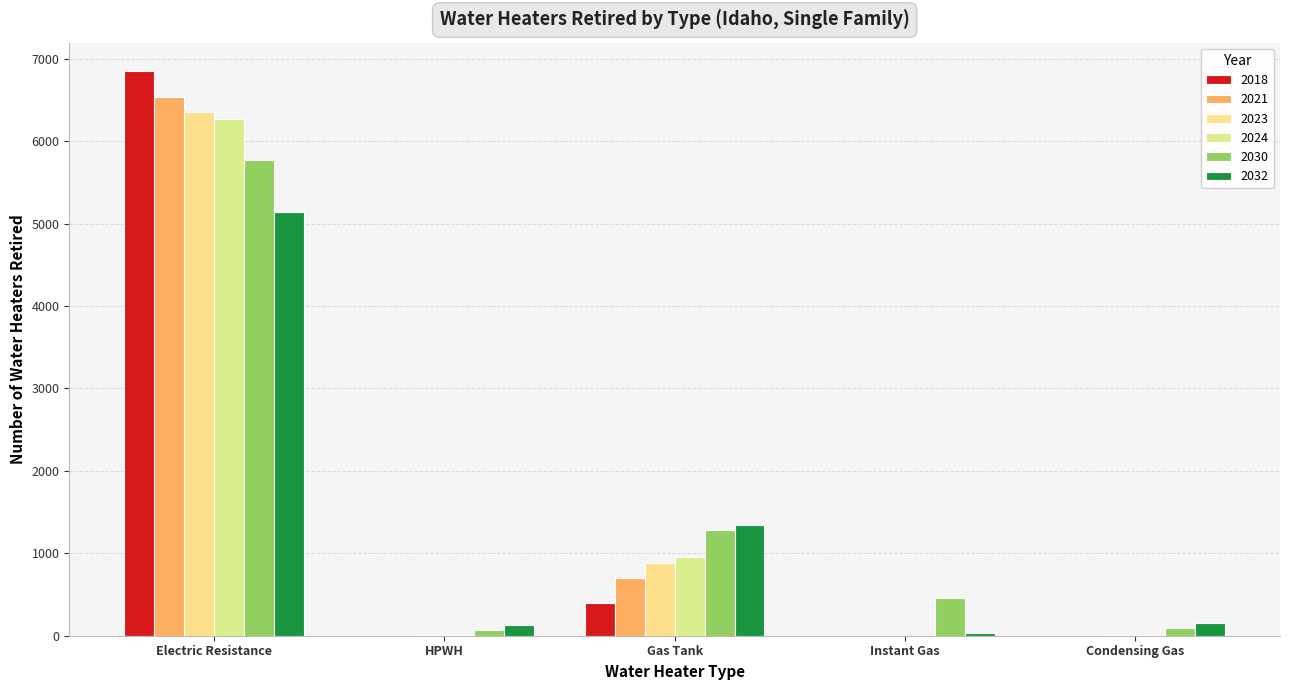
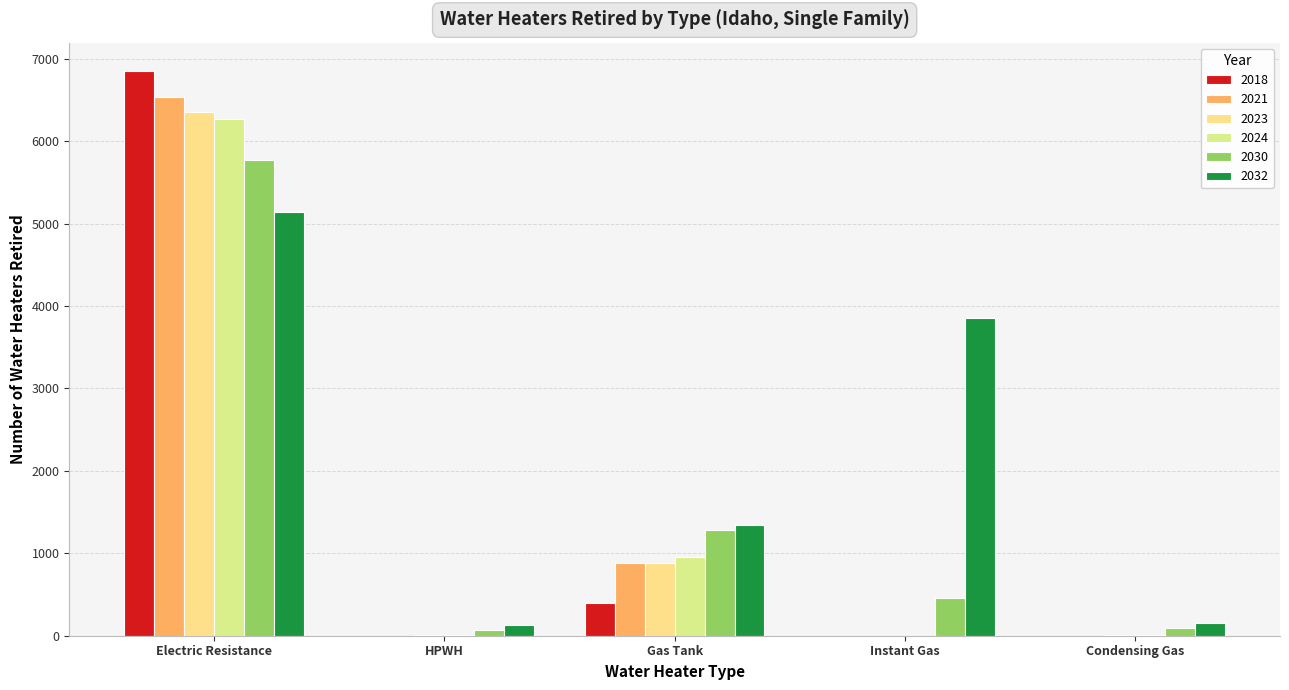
2021, Gas Tank: 700 -> 900
2032, Instant Gas: 0 -> 3900
